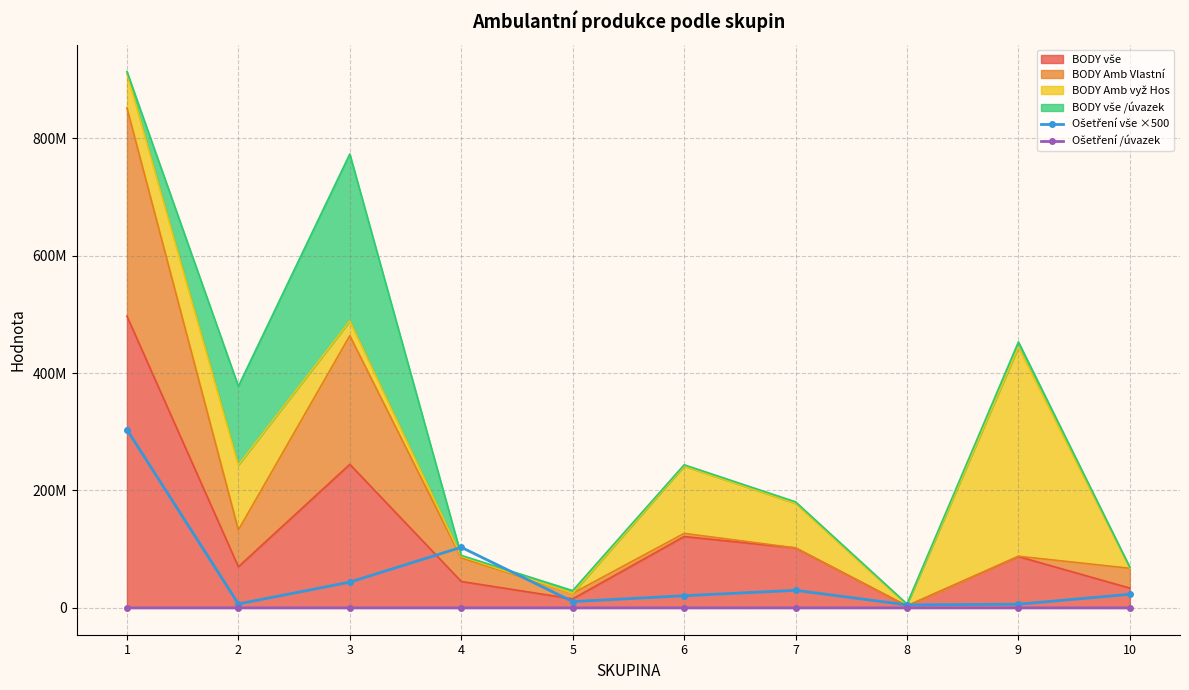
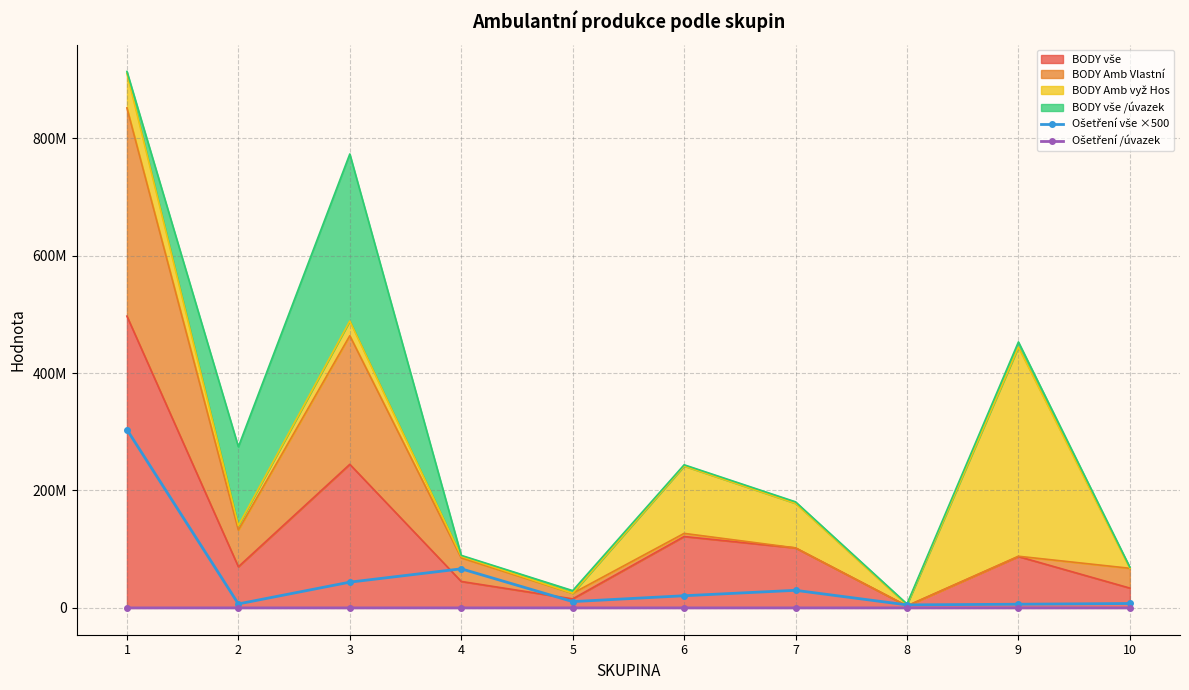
BODY Amb vyž Hos, 2: 110000000 -> 10000000
Ošetření vše ×500, 4: 100000000 -> 70000000
Ošetření vše ×500, 10: 20000000 -> 10000000
